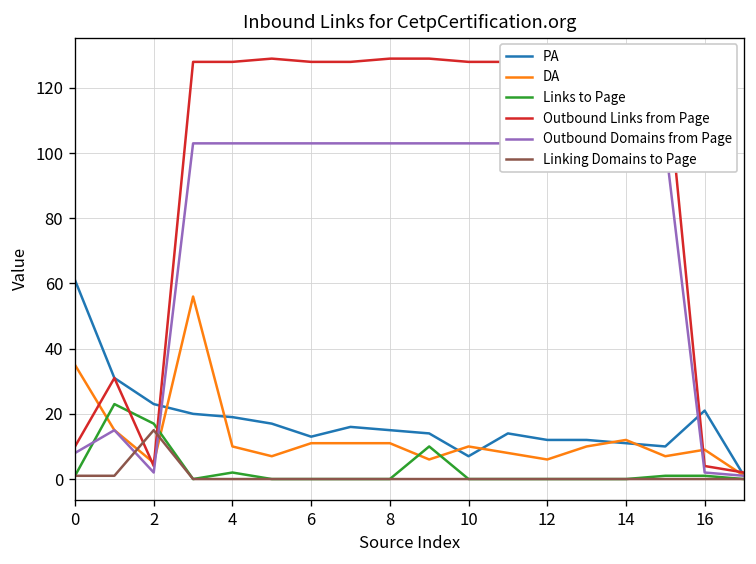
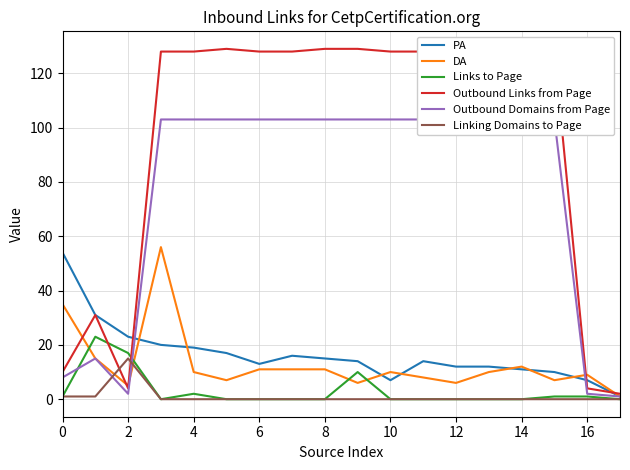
PA, 0: 61 -> 54
PA, 16: 21 -> 7
